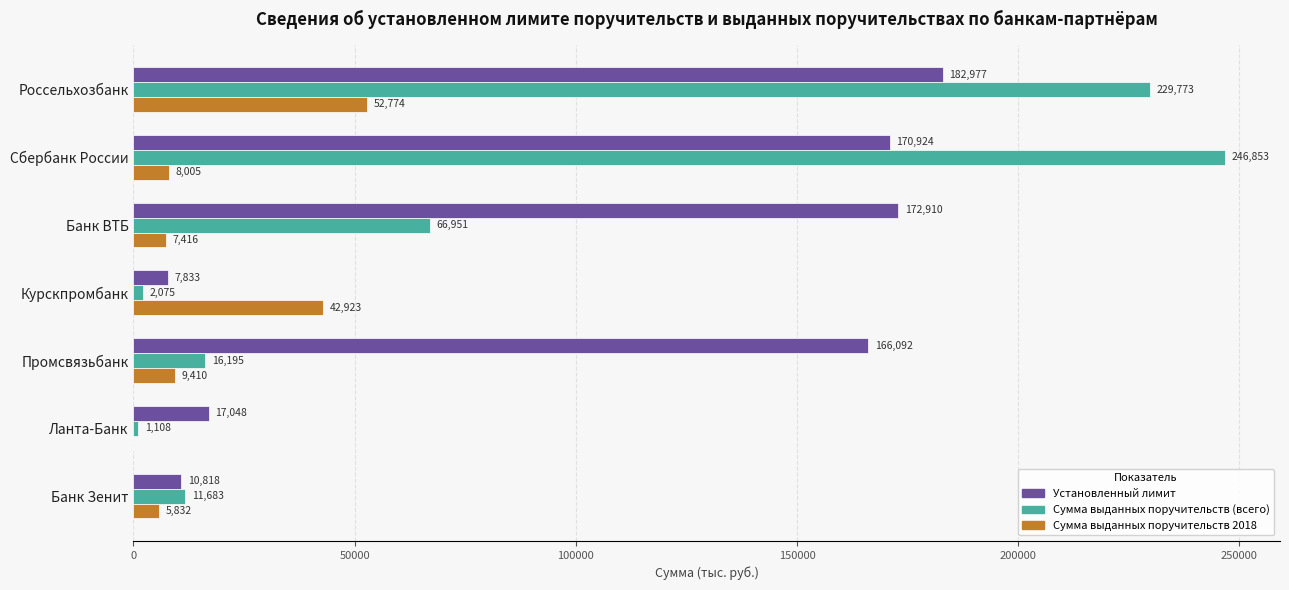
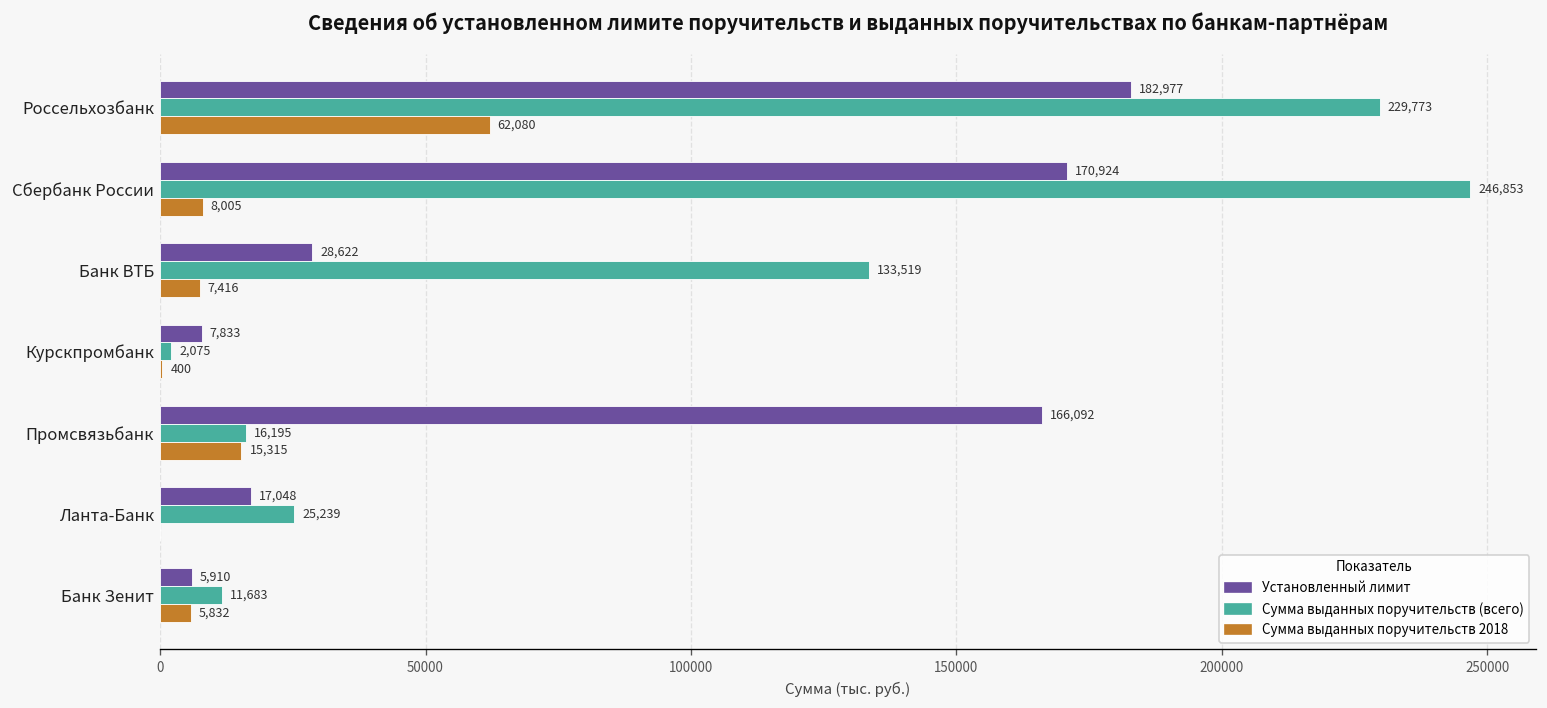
Сумма выданных поручительств 2018, Россельхозбанк: 52,774 -> 62,080
Установленный лимит, Банк ВТБ: 172,910 -> 28,622
Сумма выданных поручительств (всего), Банк ВТБ: 66,951 -> 133,519
Сумма выданных поручительств 2018, Курскпромбанк: 42,923 -> 400
Сумма выданных поручительств 2018, Промсвязьбанк: 9,410 -> 15,315
Сумма выданных поручительств (всего), Ланта-Банк: 1,108 -> 25,239
Установленный лимит, Банк Зенит: 10,818 -> 5,910
